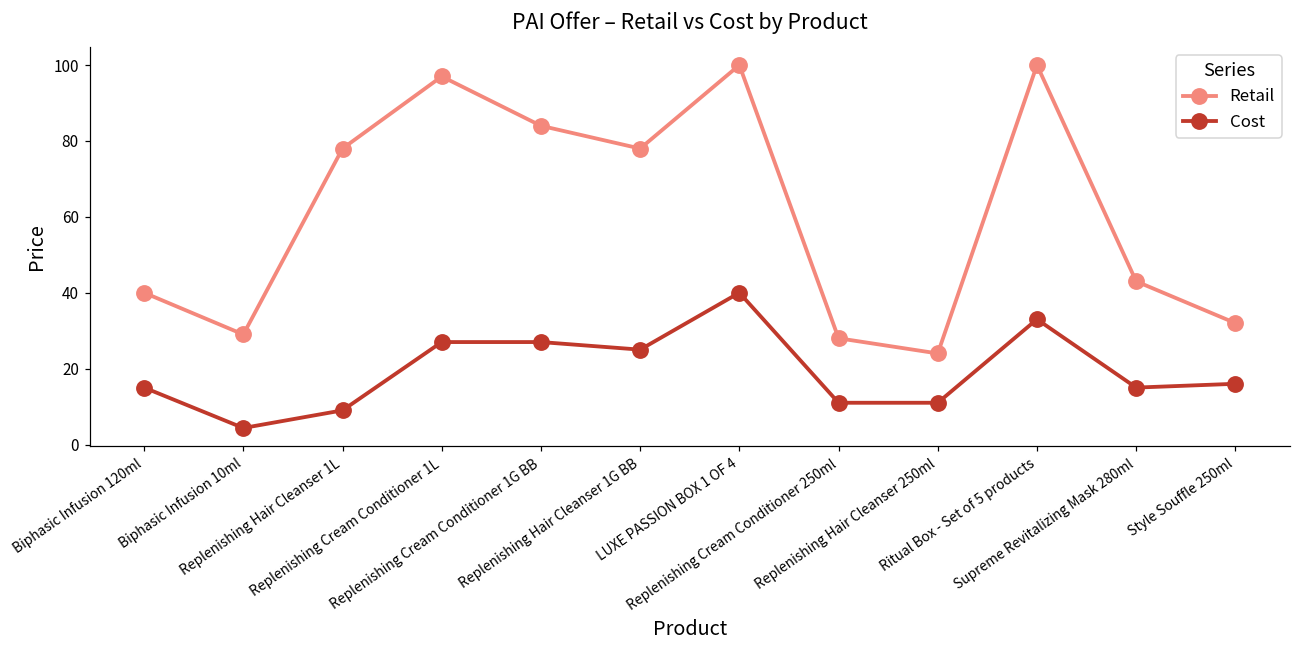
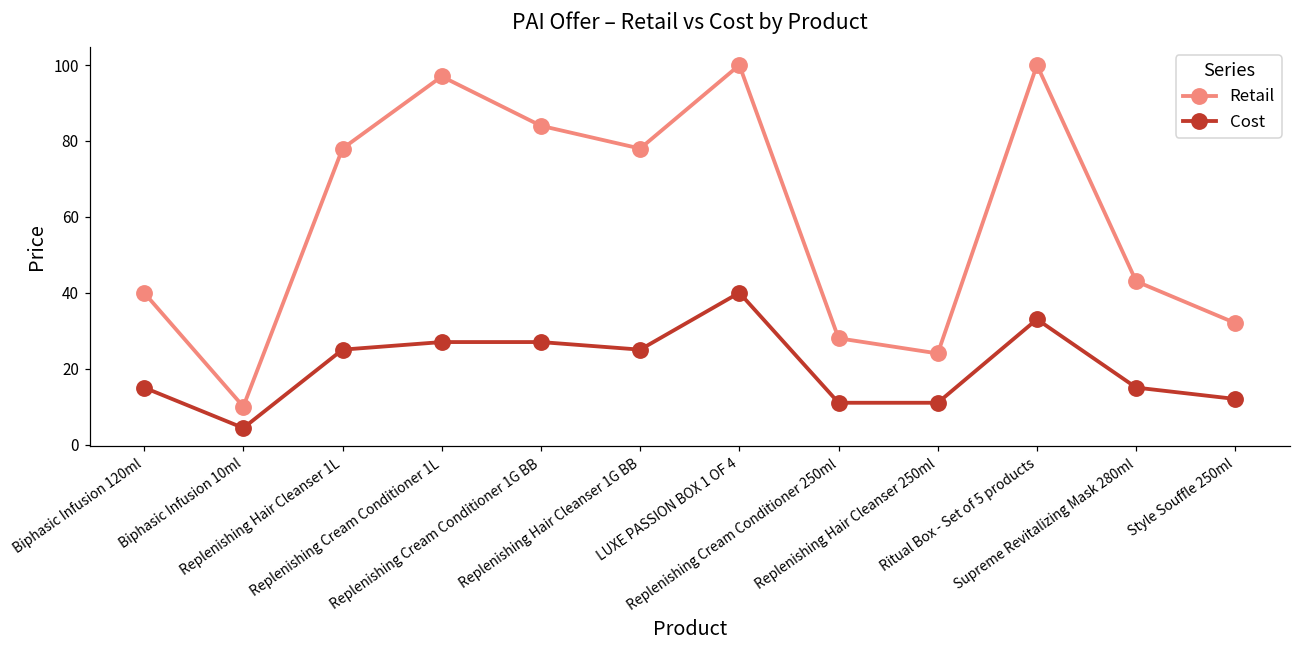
Retail, Biphasic Infusion 10ml: 29 -> 10
Cost, Replenishing Hair Cleanser 1L: 9 -> 25
Cost, Style Souffle 250ml: 16 -> 12
